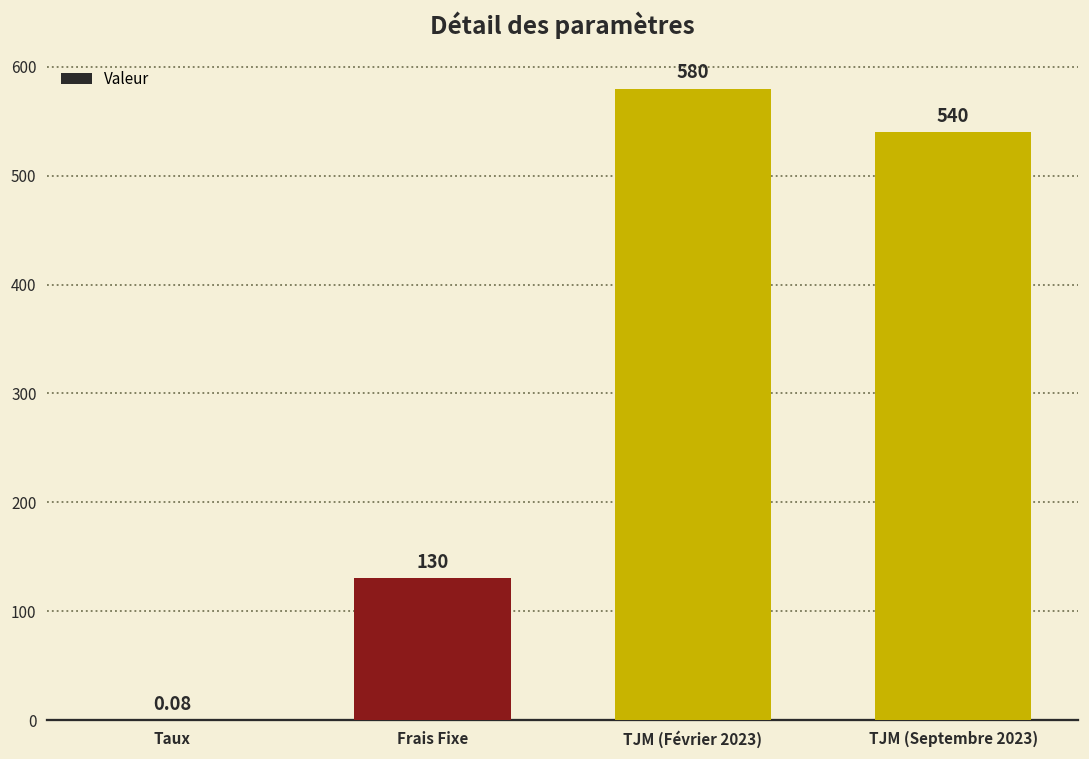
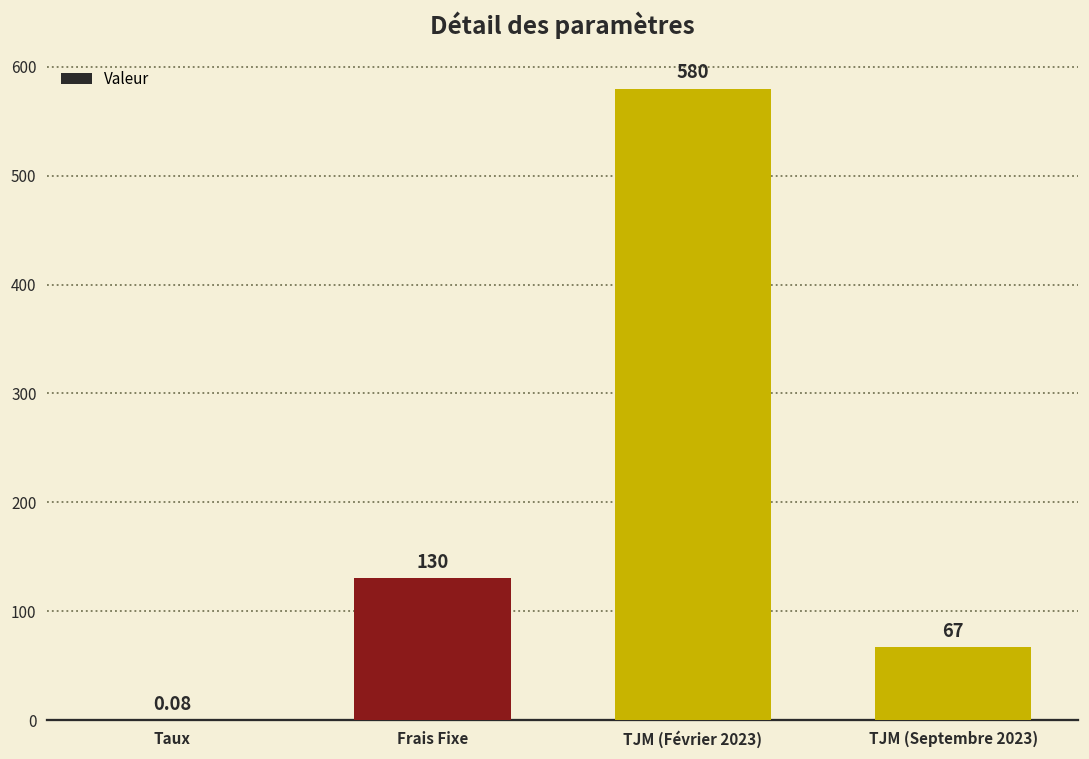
TJM (Septembre 2023): 540 -> 67
